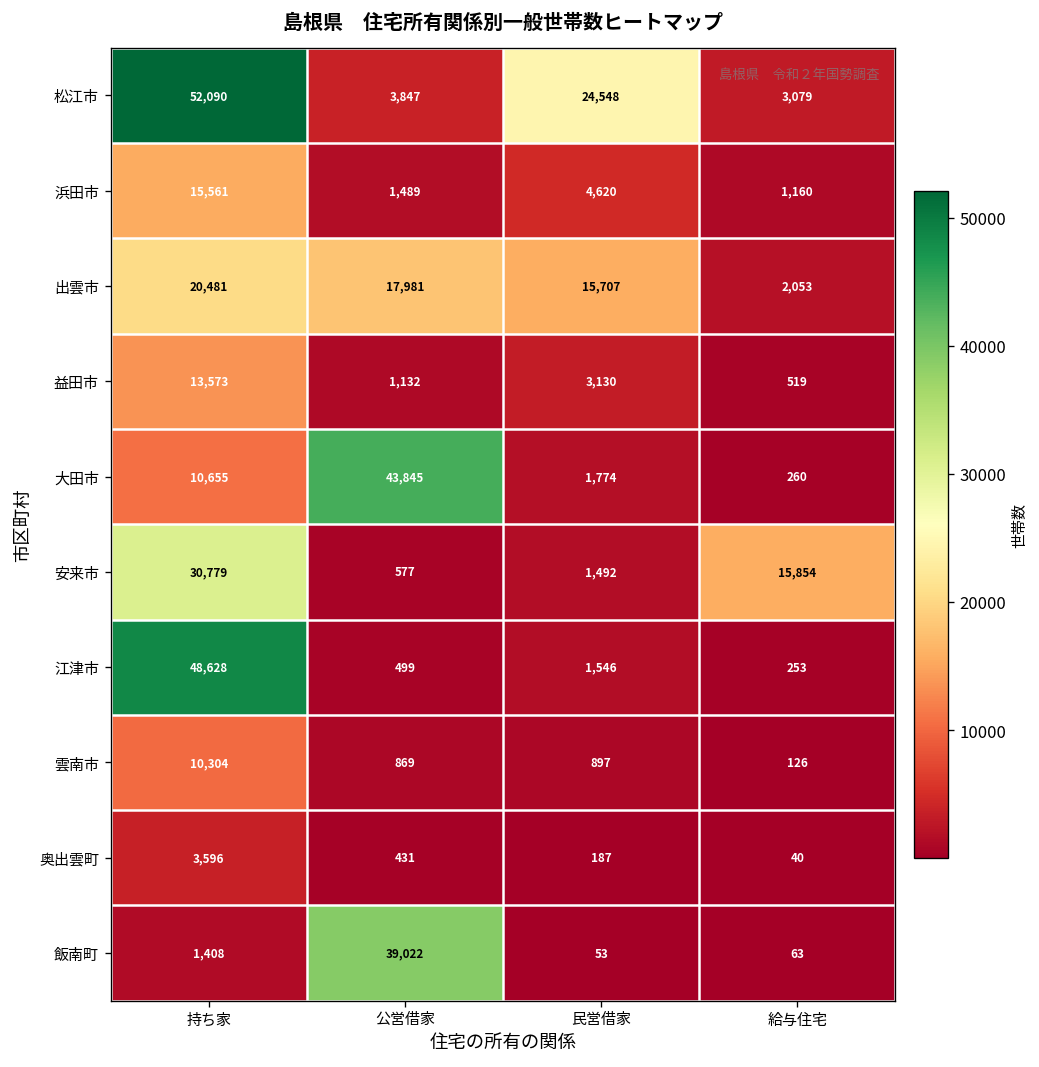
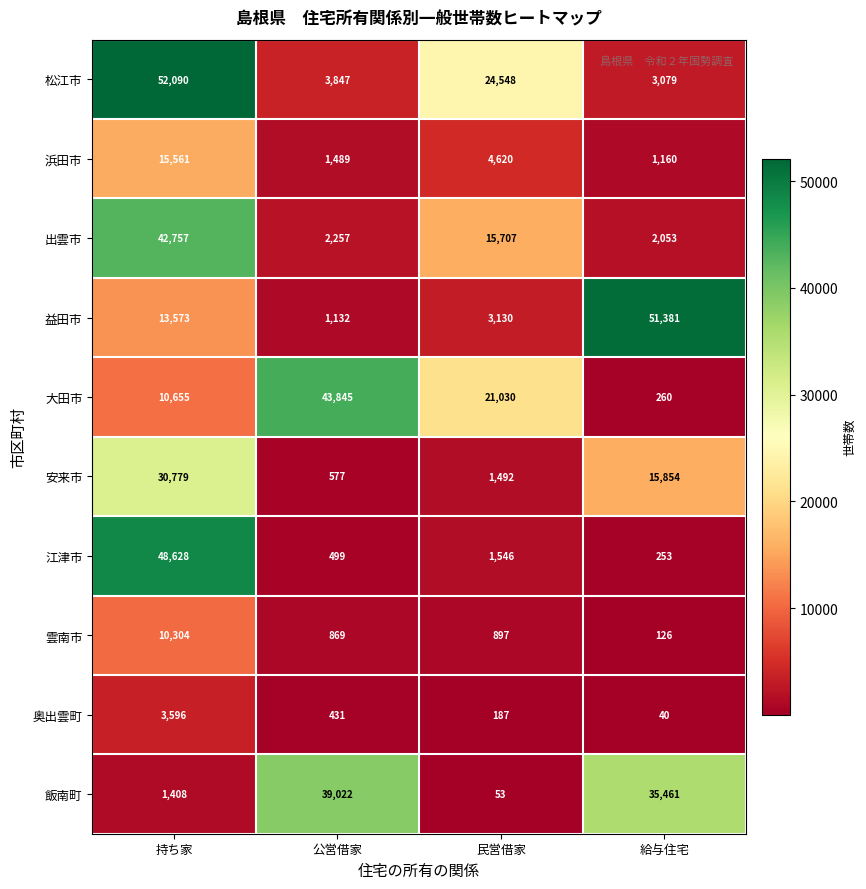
出雲市, 持ち家: 20,481 -> 42,757
出雲市, 公営借家: 17,981 -> 2,257
益田市, 給与住宅: 519 -> 51,381
大田市, 民営借家: 1,774 -> 21,030
飯南町, 給与住宅: 63 -> 35,461
